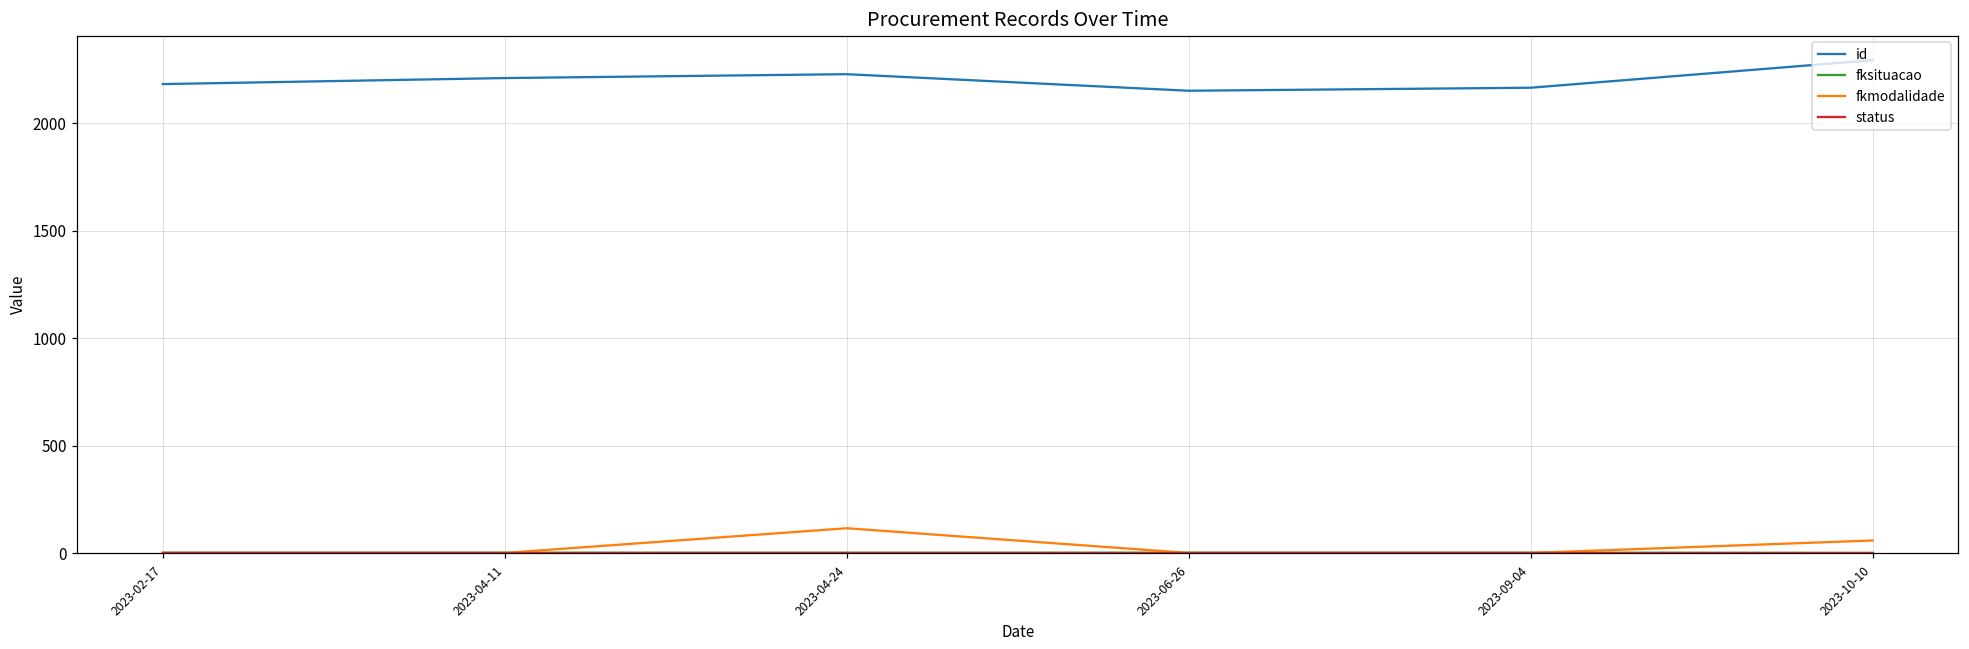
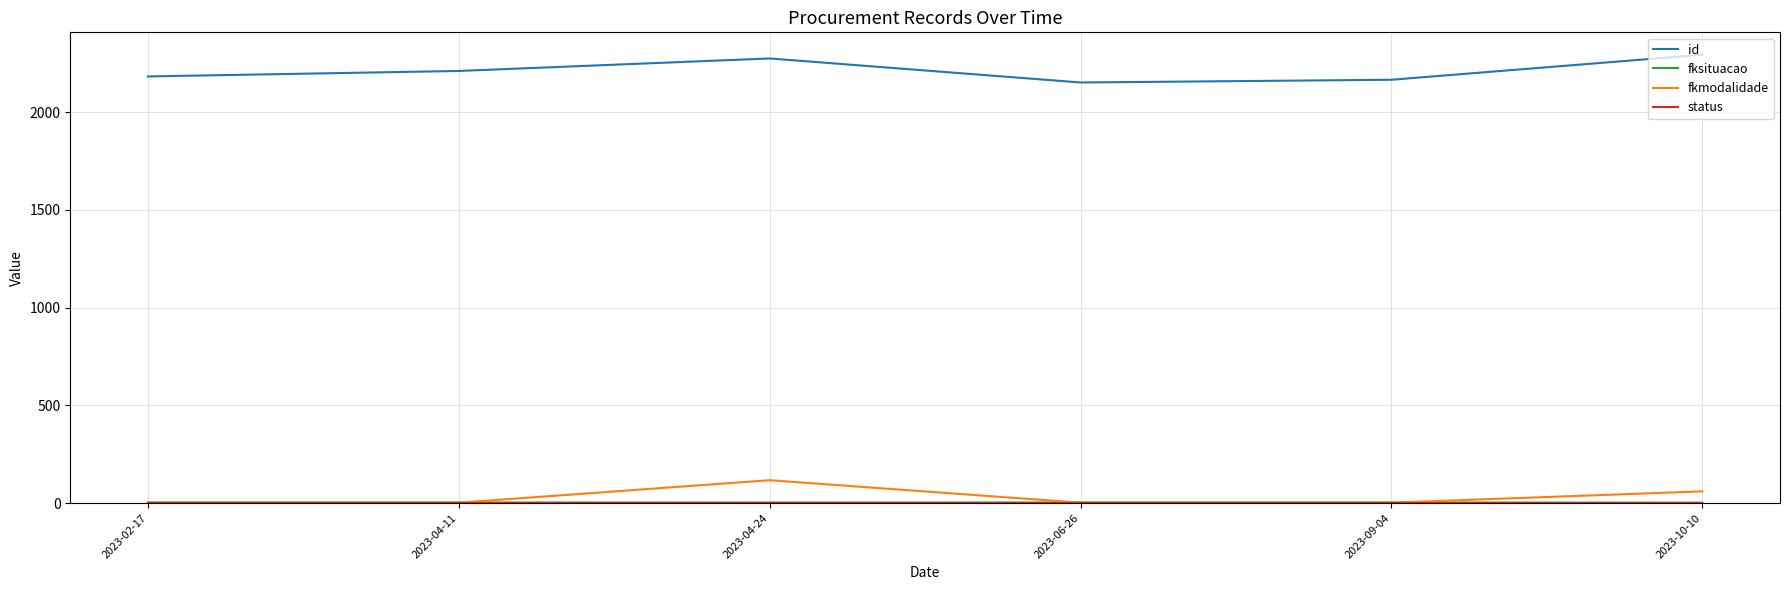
id, 2023-04-24: 2230 -> 2280
